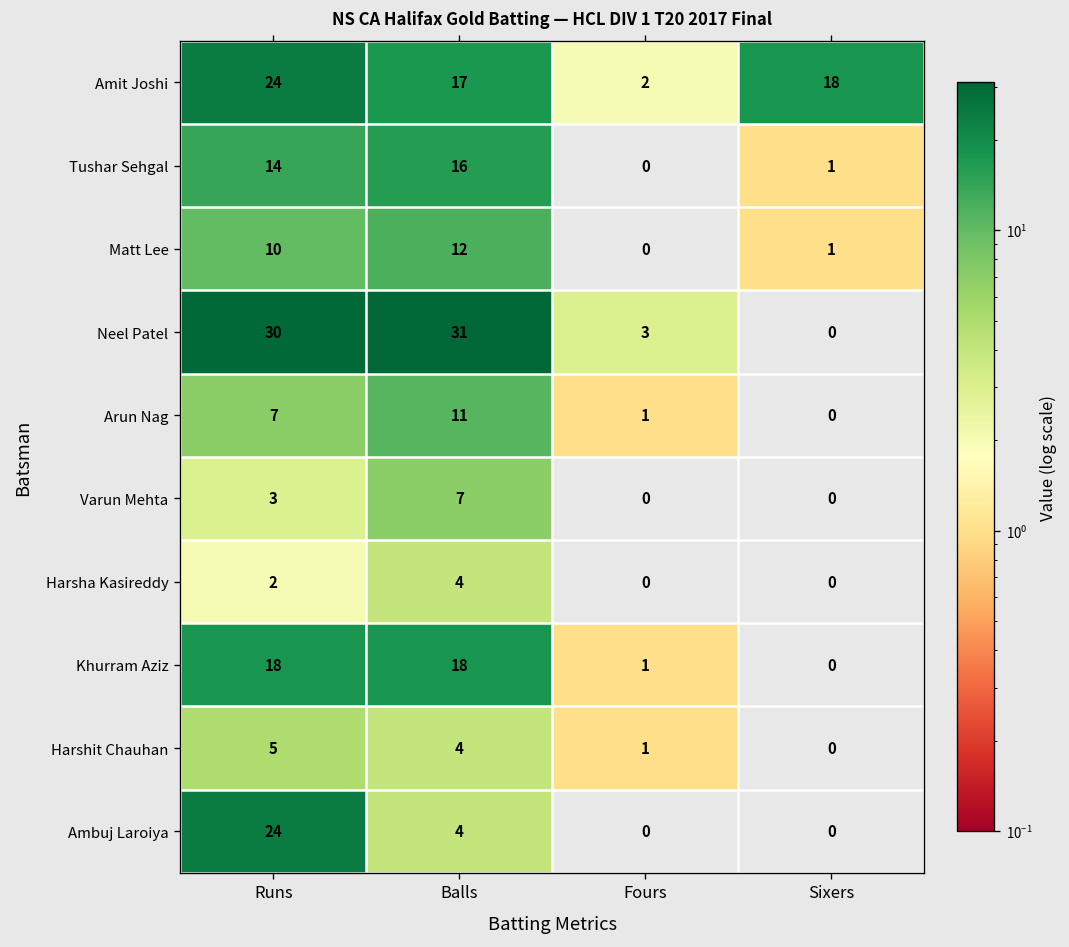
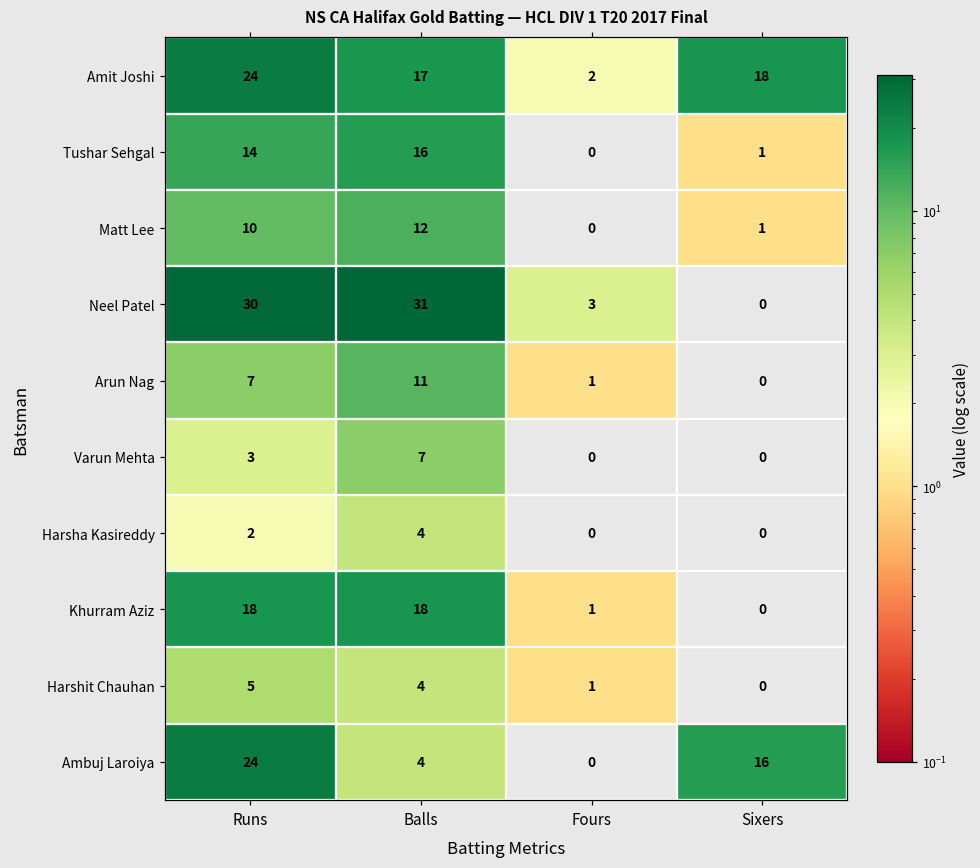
Ambuj Laroiya, Sixers: 0 -> 16
